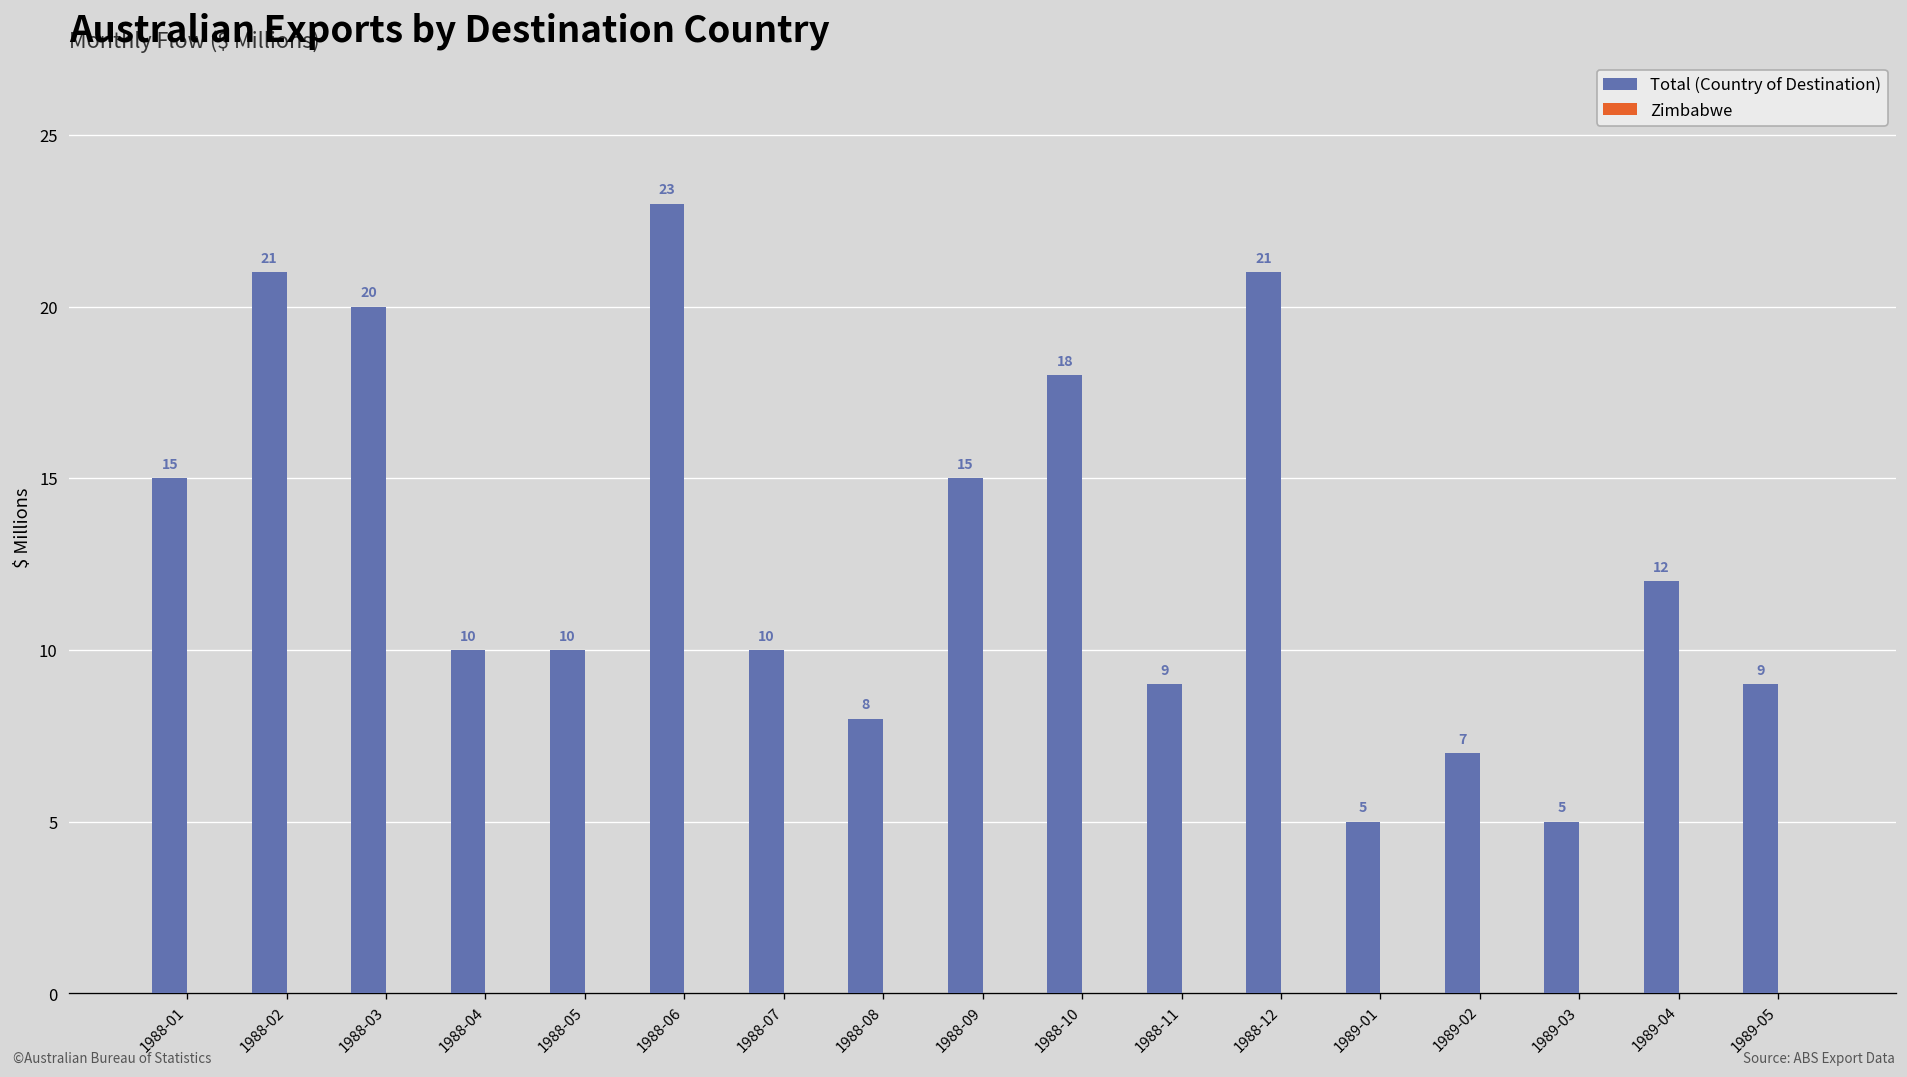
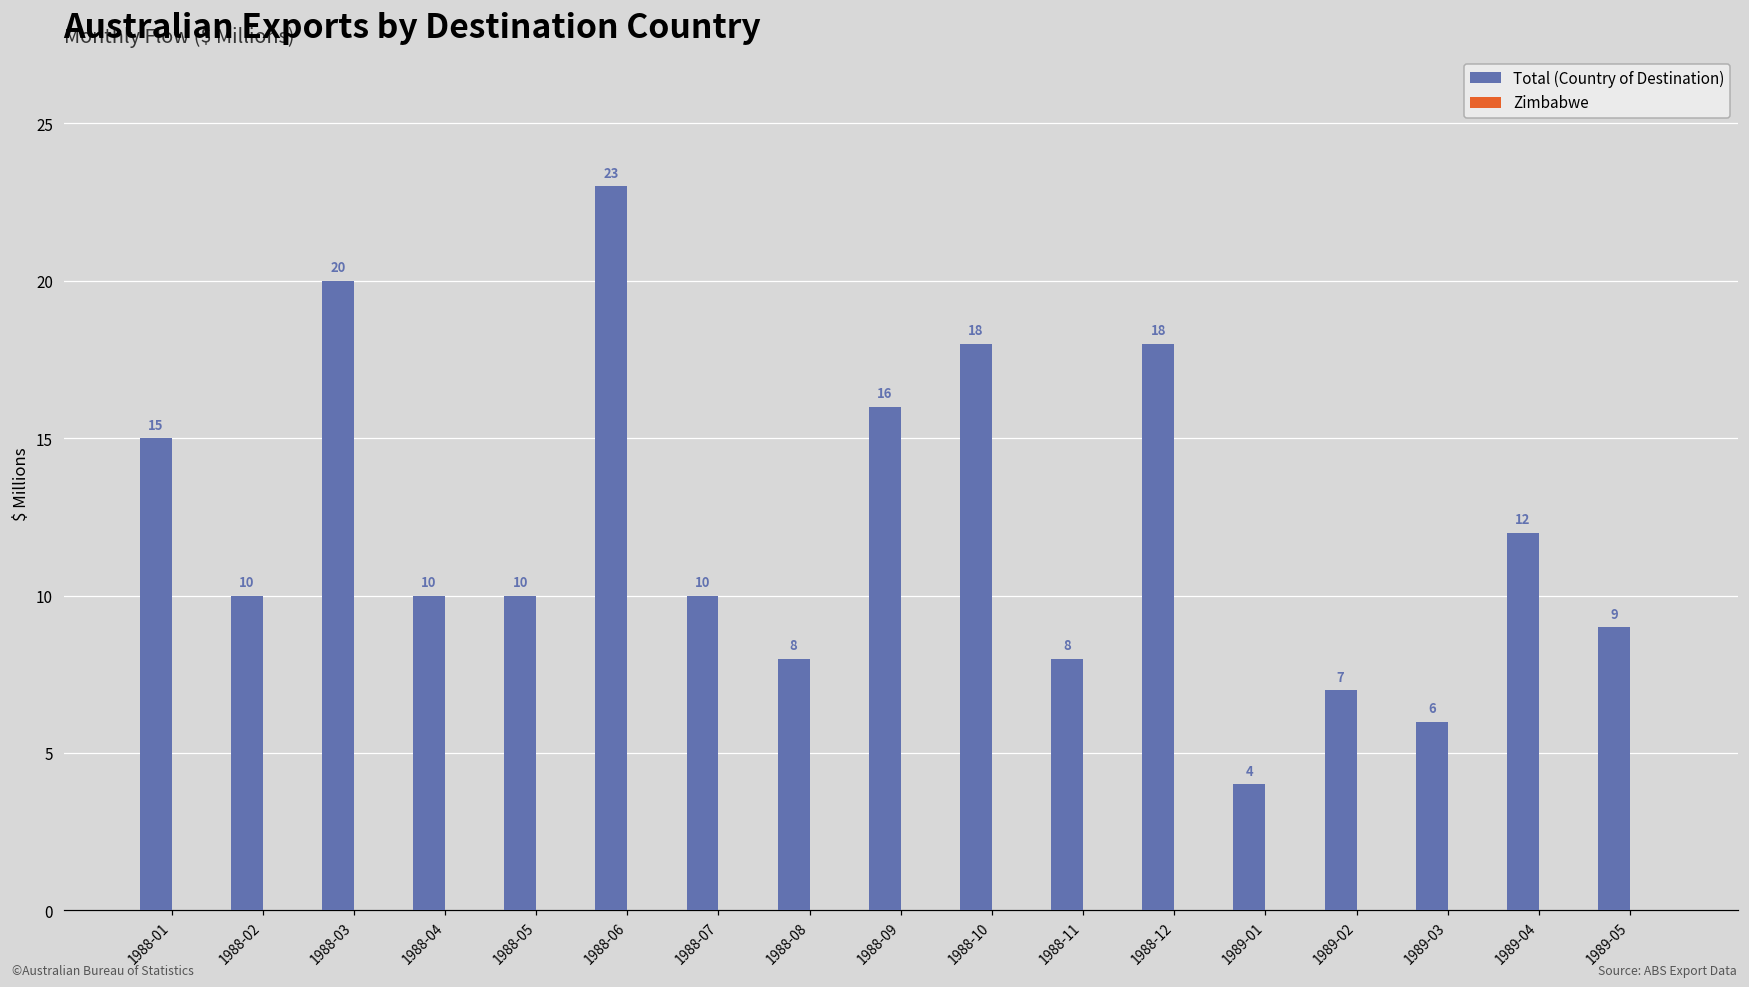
Total (Country of Destination), 1988-02: 21 -> 10
Total (Country of Destination), 1988-09: 15 -> 16
Total (Country of Destination), 1988-11: 9 -> 8
Total (Country of Destination), 1988-12: 21 -> 18
Total (Country of Destination), 1989-01: 5 -> 4
Total (Country of Destination), 1989-03: 5 -> 6
